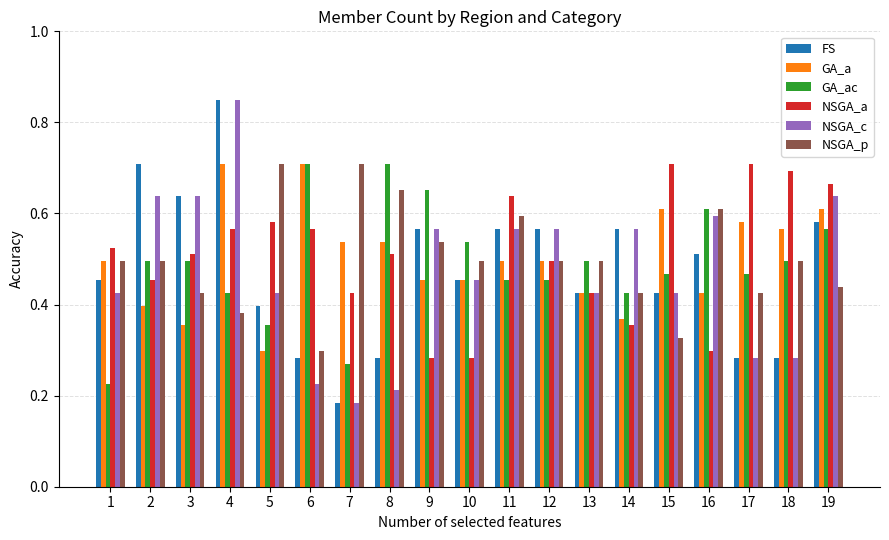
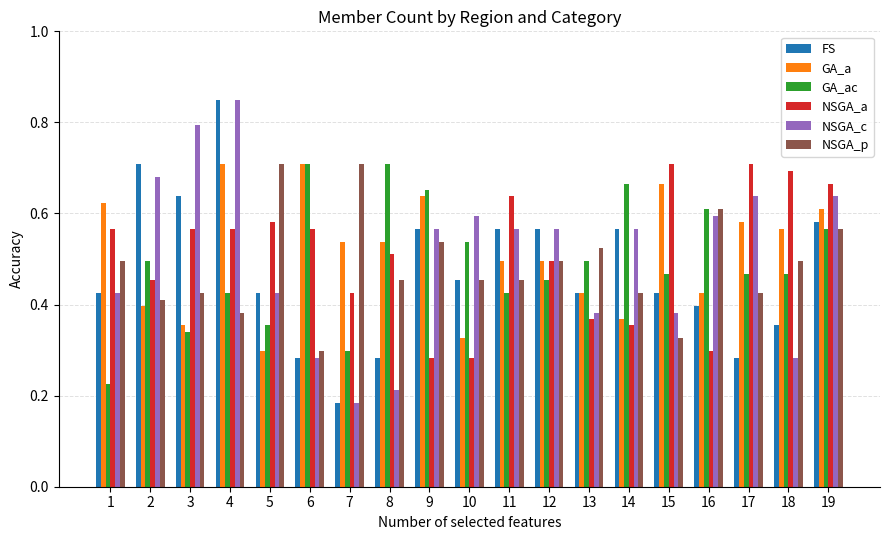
FS, 1: 0.45 -> 0.43
GA_a, 1: 0.50 -> 0.62
NSGA_a, 1: 0.52 -> 0.57
NSGA_c, 2: 0.64 -> 0.68
NSGA_p, 2: 0.50 -> 0.41
GA_ac, 3: 0.50 -> 0.34
NSGA_a, 3: 0.51 -> 0.57
NSGA_c, 3: 0.64 -> 0.79
FS, 5: 0.40 -> 0.43
NSGA_c, 6: 0.23 -> 0.28
GA_ac, 7: 0.27 -> 0.30
NSGA_p, 8: 0.65 -> 0.45
GA_a, 9: 0.45 -> 0.64
GA_a, 10: 0.45 -> 0.33
NSGA_c, 10: 0.45 -> 0.60
NSGA_p, 10: 0.50 -> 0.45
GA_ac, 11: 0.45 -> 0.43
NSGA_p, 11: 0.60 -> 0.45
NSGA_a, 13: 0.43 -> 0.37
NSGA_c, 13: 0.43 -> 0.38
NSGA_p, 13: 0.50 -> 0.52
GA_ac, 14: 0.43 -> 0.67
GA_a, 15: 0.61 -> 0.67
NSGA_c, 15: 0.43 -> 0.38
FS, 16: 0.51 -> 0.40
NSGA_c, 17: 0.28 -> 0.64
FS, 18: 0.28 -> 0.35
GA_ac, 18: 0.50 -> 0.47
NSGA_p, 19: 0.44 -> 0.57
